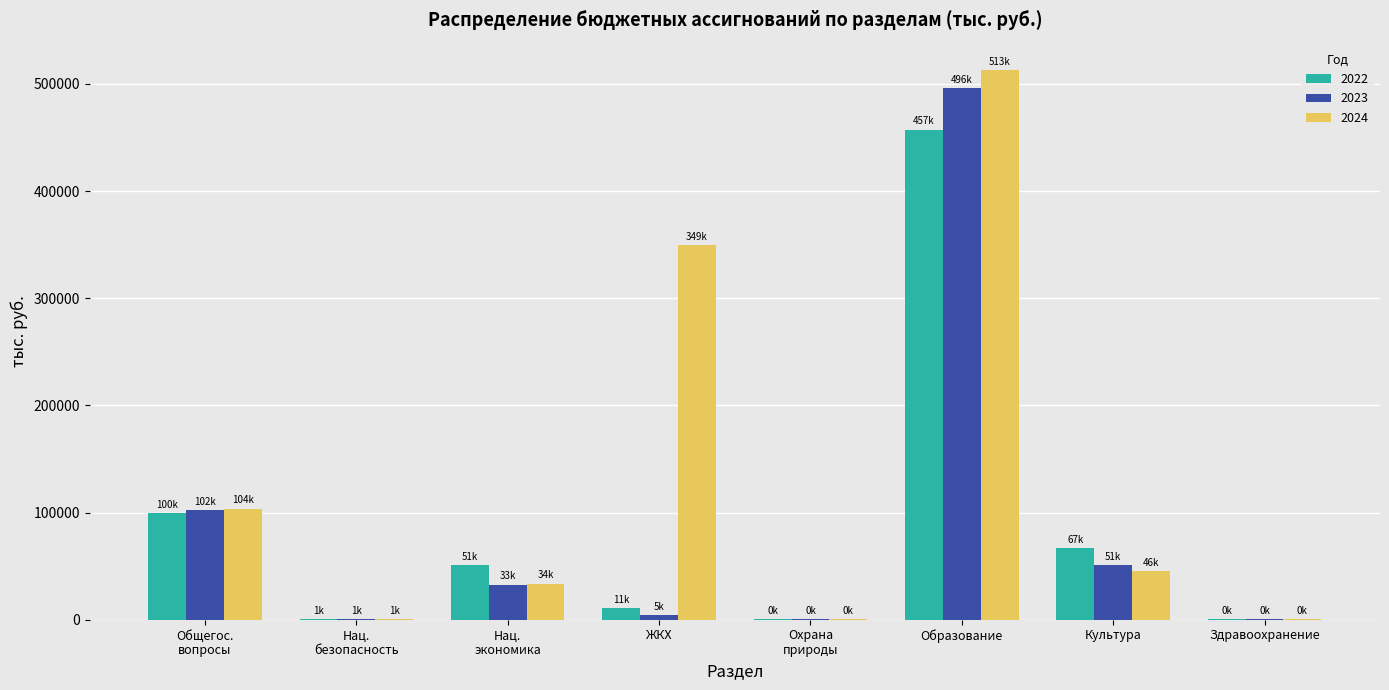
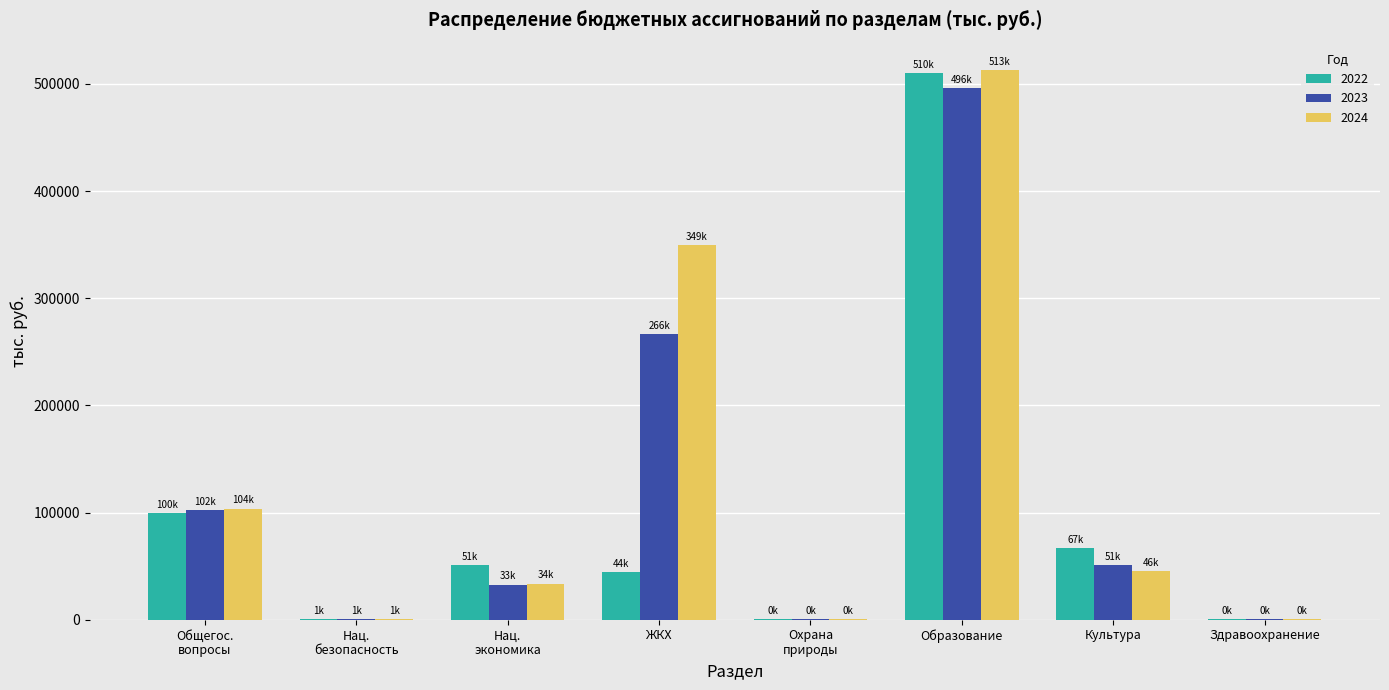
2022, ЖКХ: 11k -> 44k
2023, ЖКХ: 5k -> 266k
2022, Образование: 457k -> 510k
